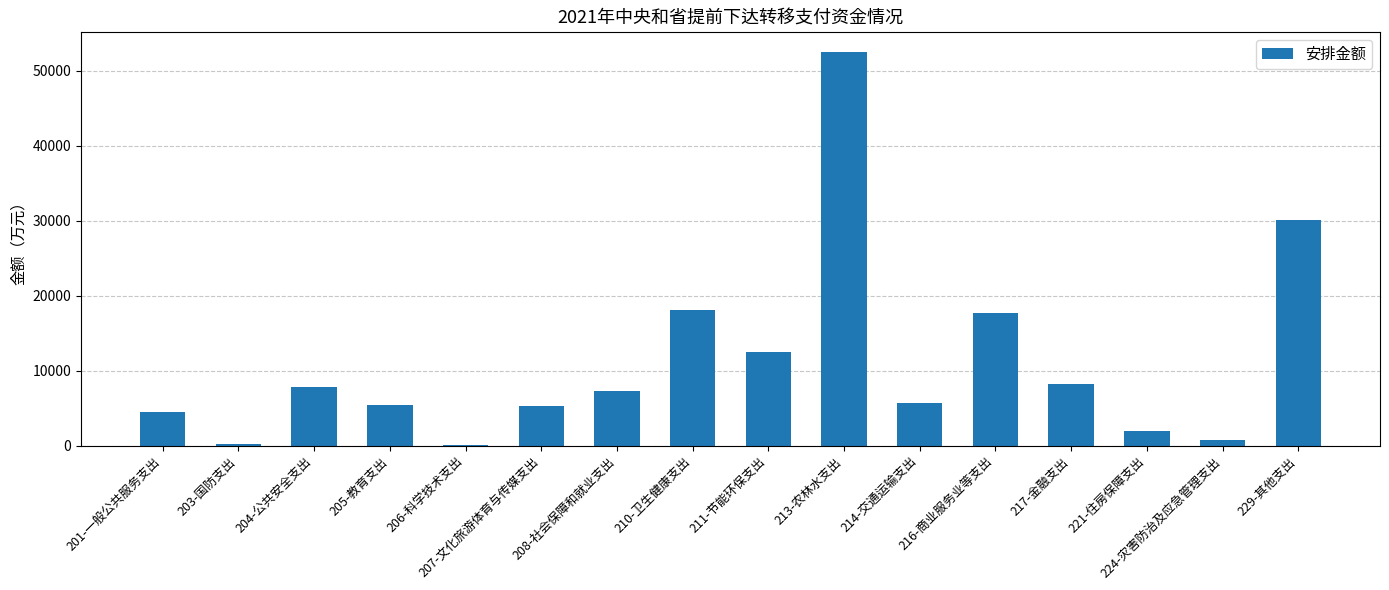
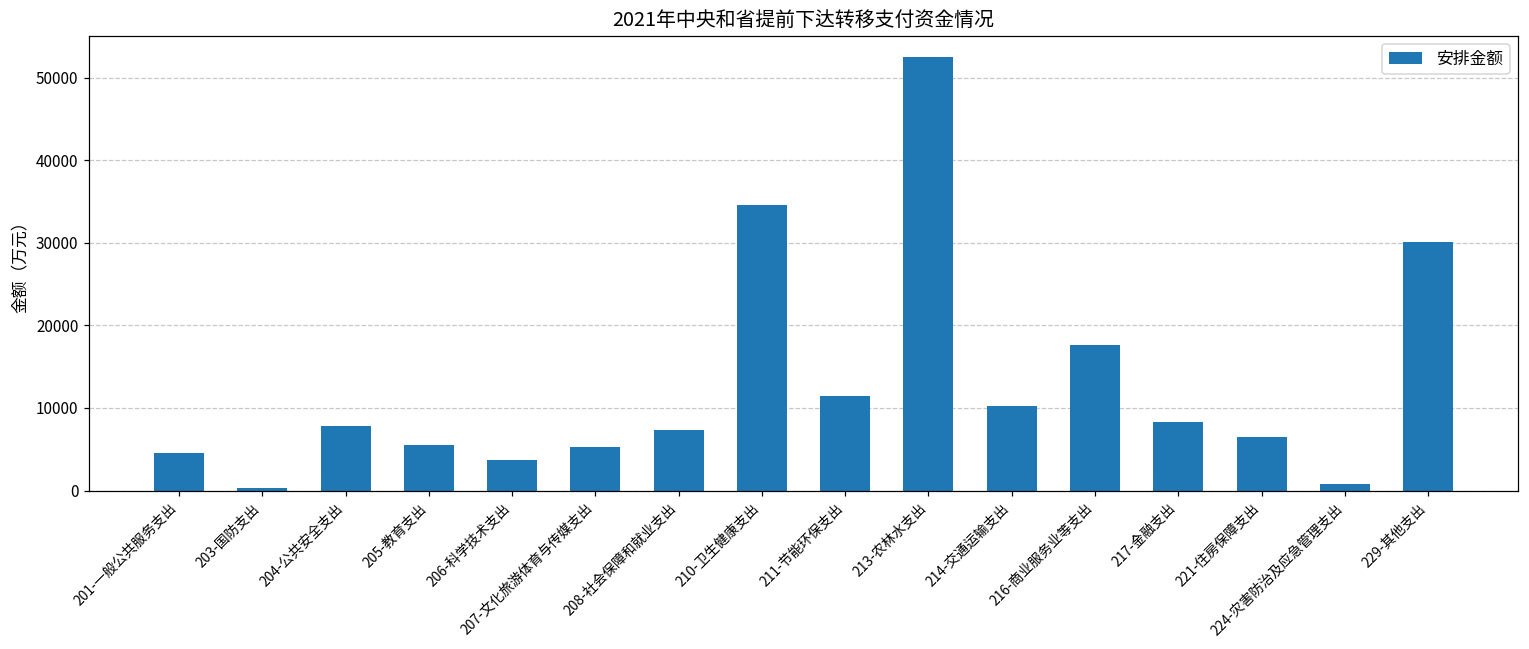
206-科学技术支出: 0 -> 4000
210-卫生健康支出: 18000 -> 35000
211-节能环保支出: 13000 -> 11000
214-交通运输支出: 6000 -> 10000
221-住房保障支出: 2000 -> 6000
